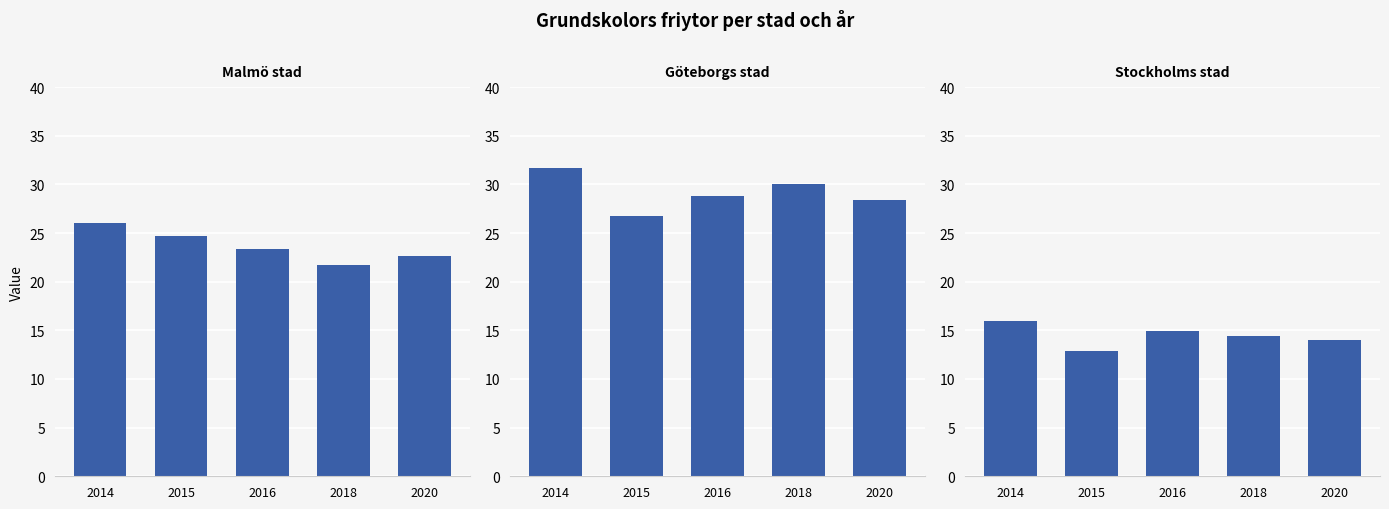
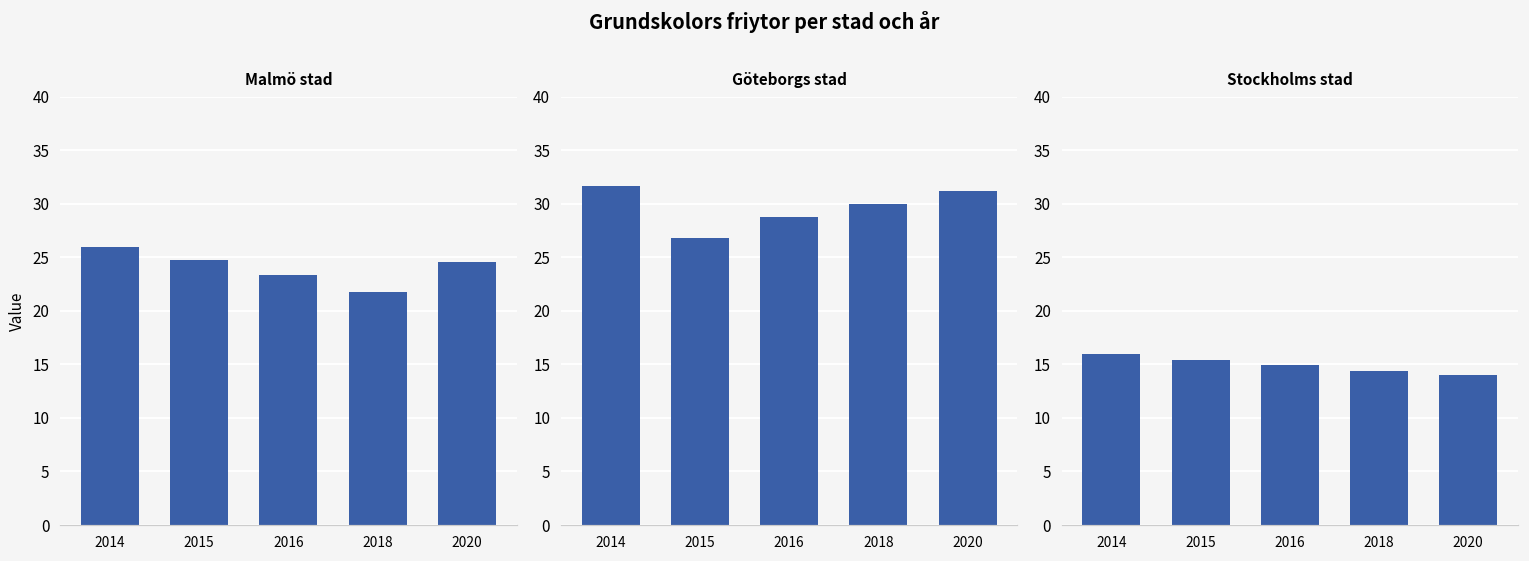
Malmö stad, 2020: 23 -> 25
Göteborgs stad, 2020: 28 -> 31
Stockholms stad, 2015: 13 -> 15
